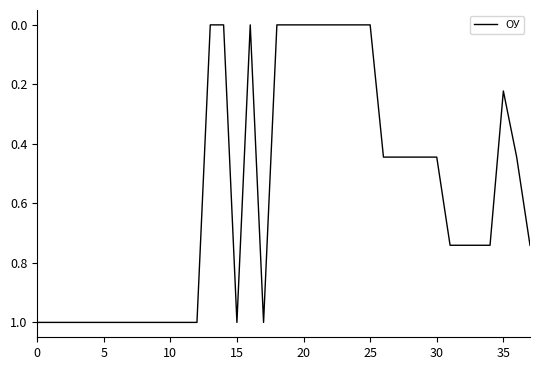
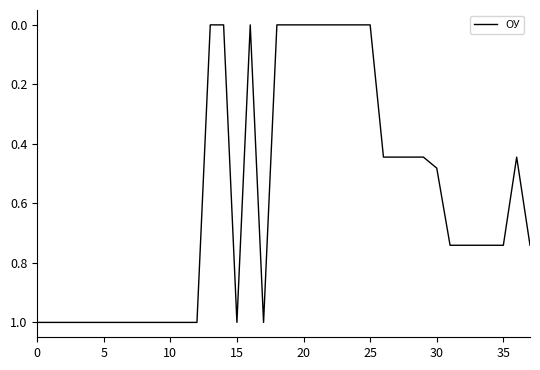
30: 0.44 -> 0.48
35: 0.22 -> 0.74
